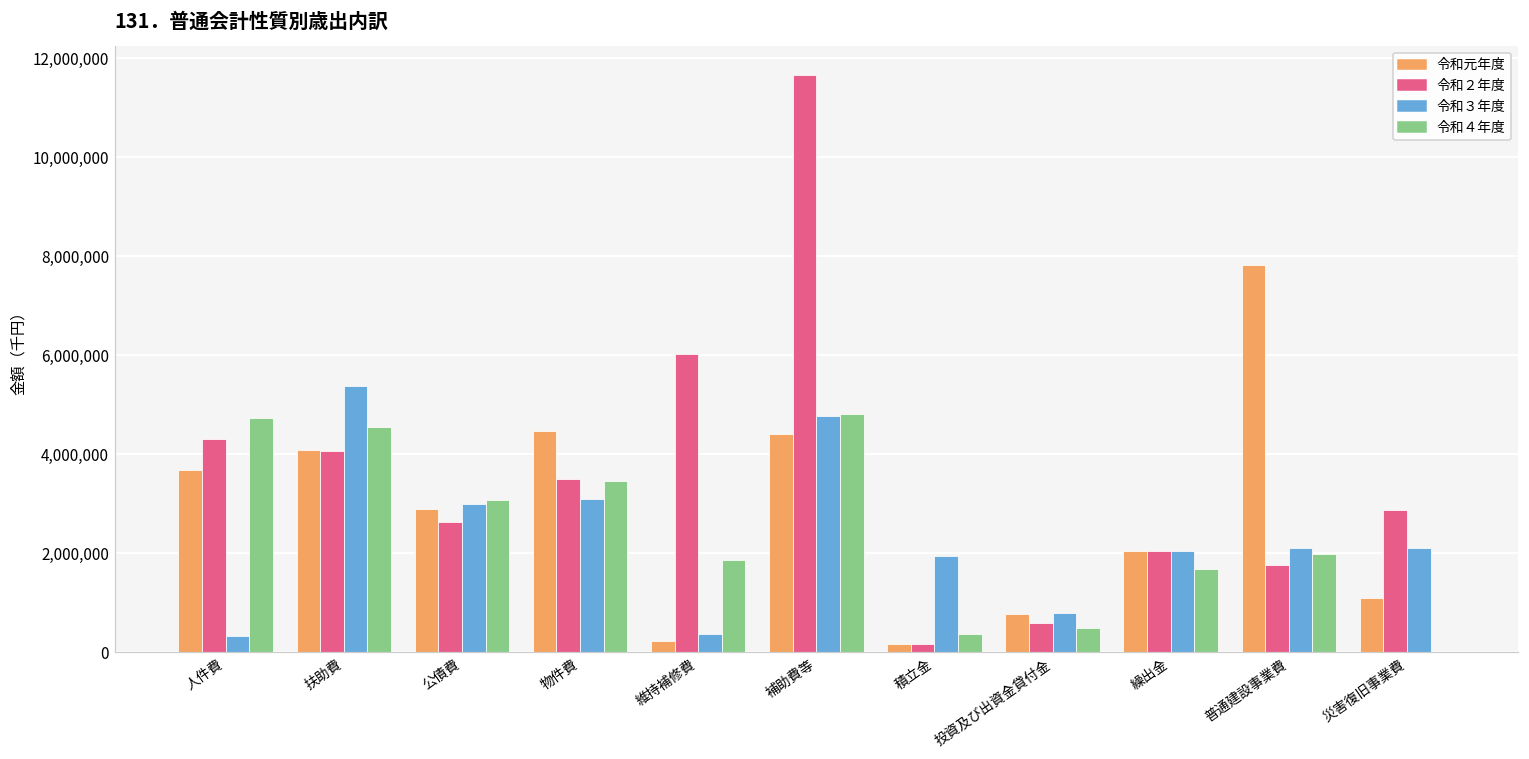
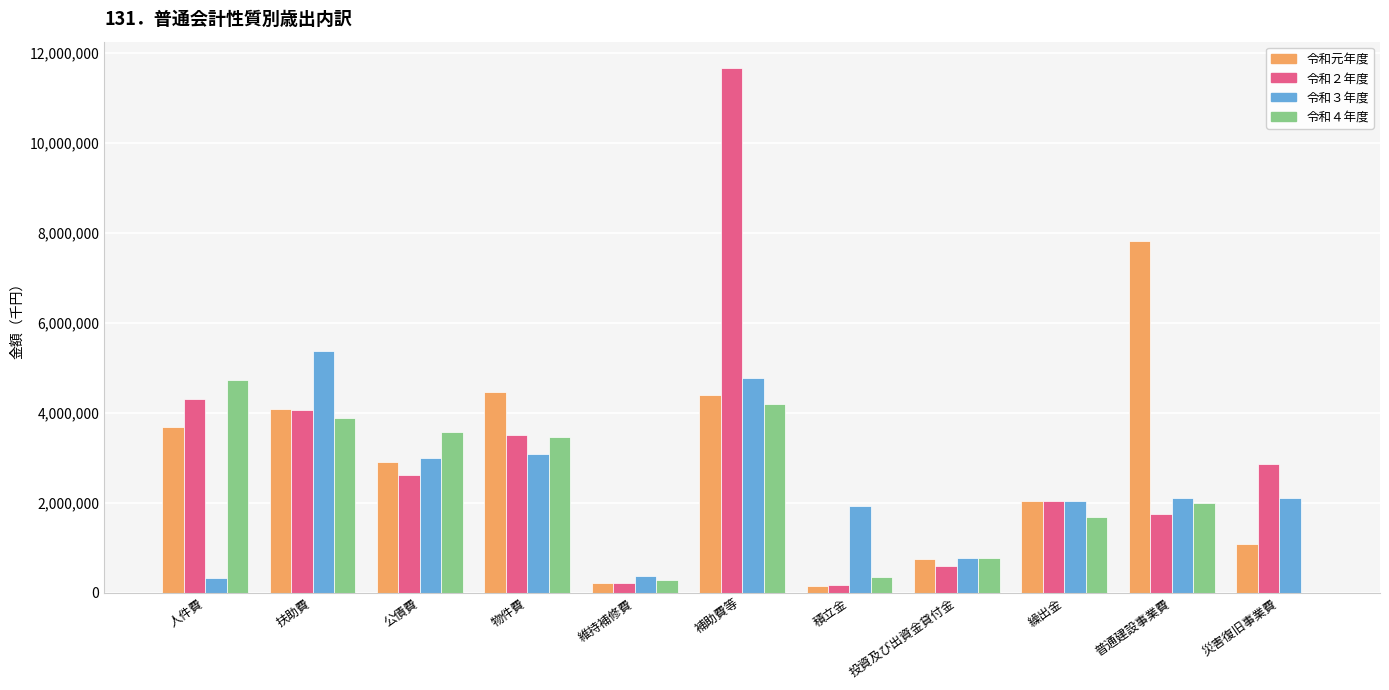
令和４年度, 扶助費: 4,500,000 -> 3,900,000
令和４年度, 公債費: 3,100,000 -> 3,600,000
令和２年度, 維持補修費: 6,000,000 -> 200,000
令和４年度, 維持補修費: 1,900,000 -> 300,000
令和４年度, 補助費等: 4,800,000 -> 4,200,000
令和４年度, 投資及び出資金貸付金: 500,000 -> 800,000
